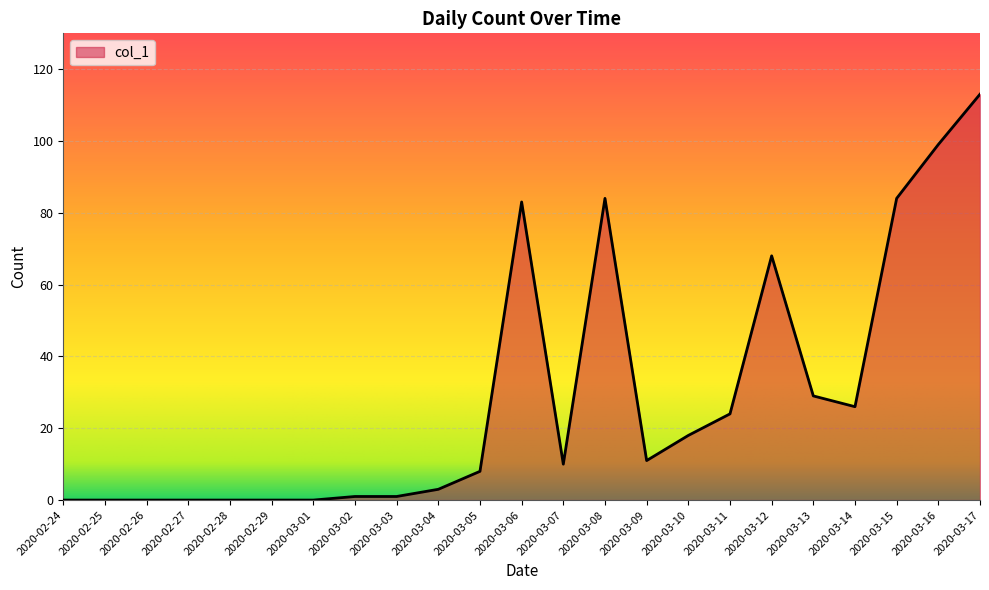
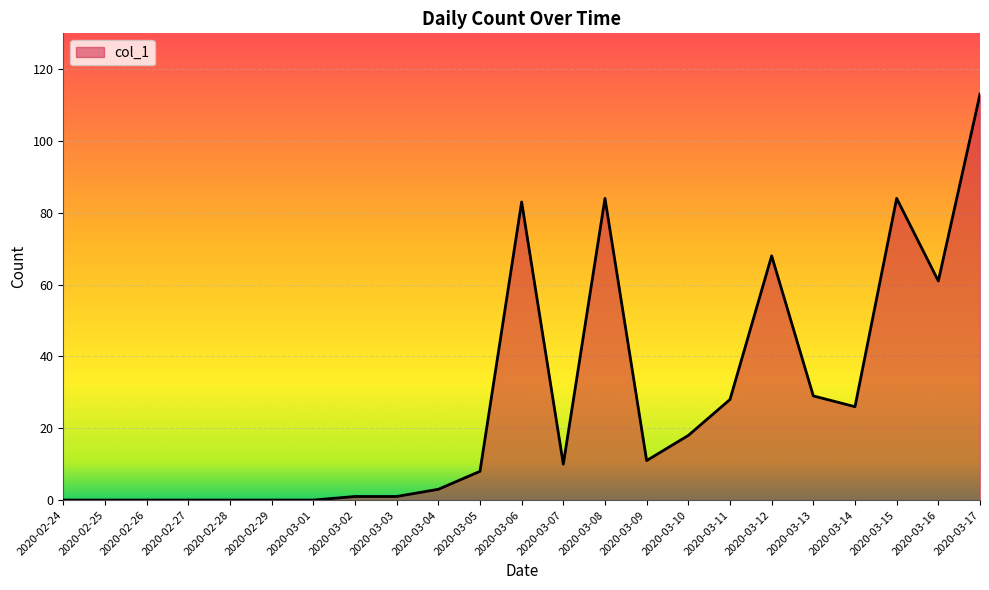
2020-03-11: 24 -> 28
2020-03-16: 99 -> 61
